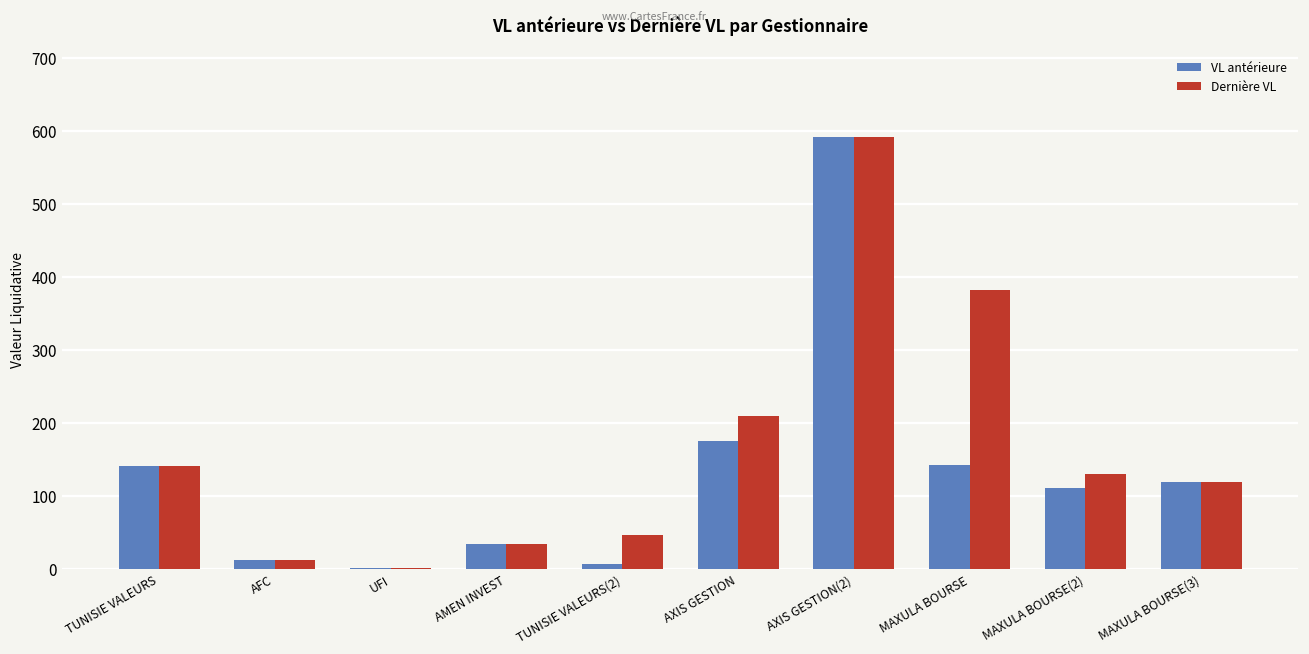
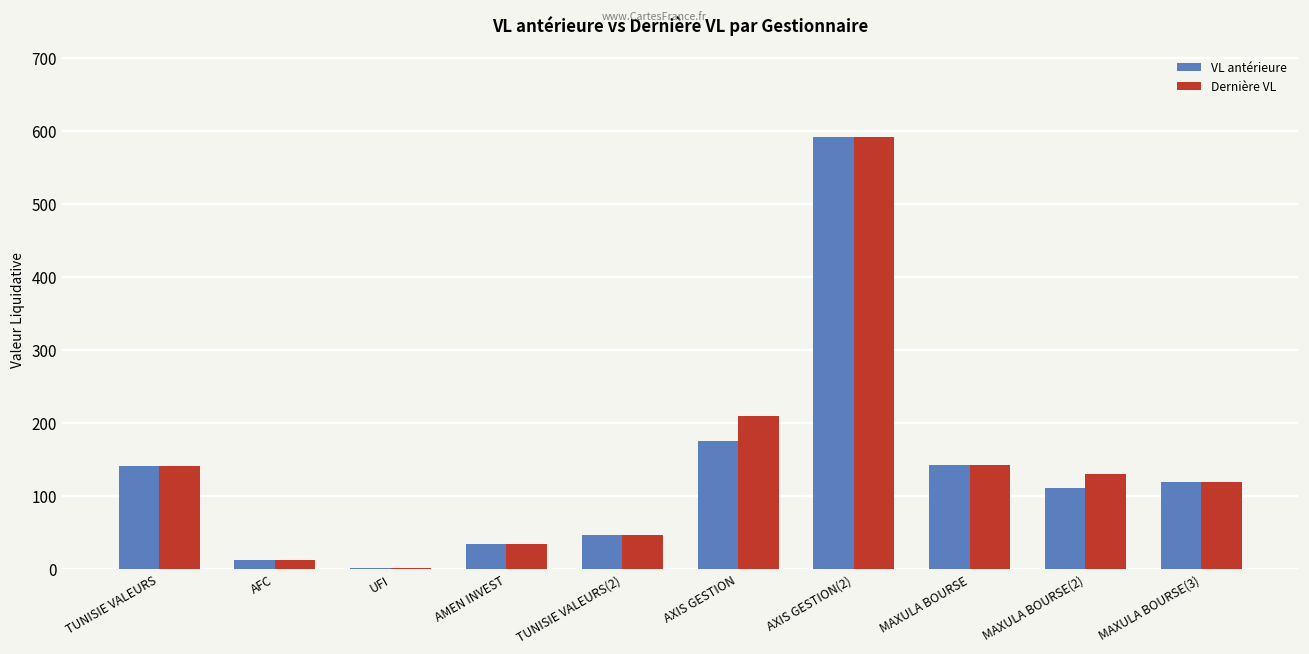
VL antérieure, TUNISIE VALEURS(2): 10 -> 50
Dernière VL, MAXULA BOURSE: 380 -> 140
